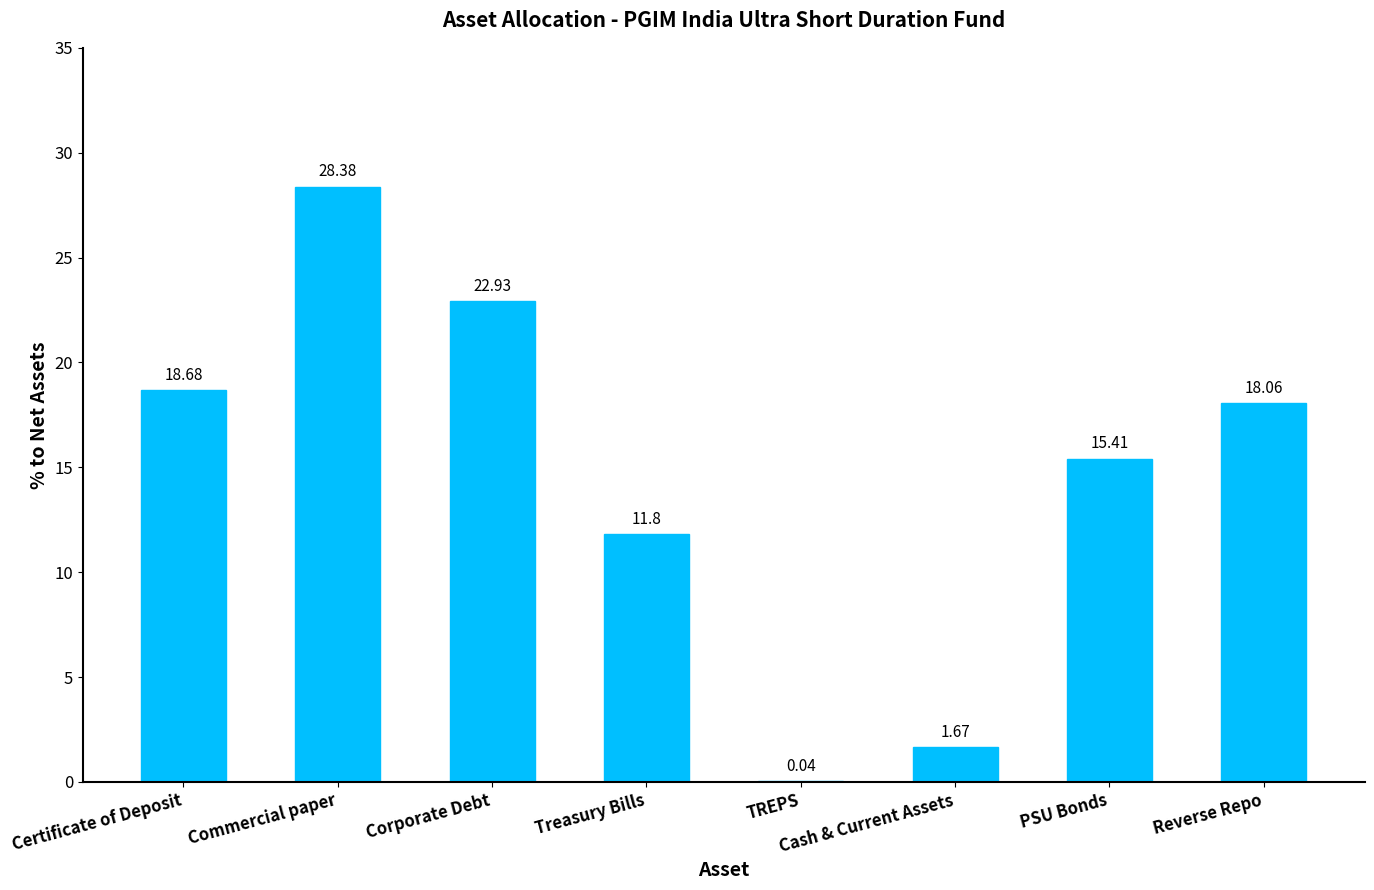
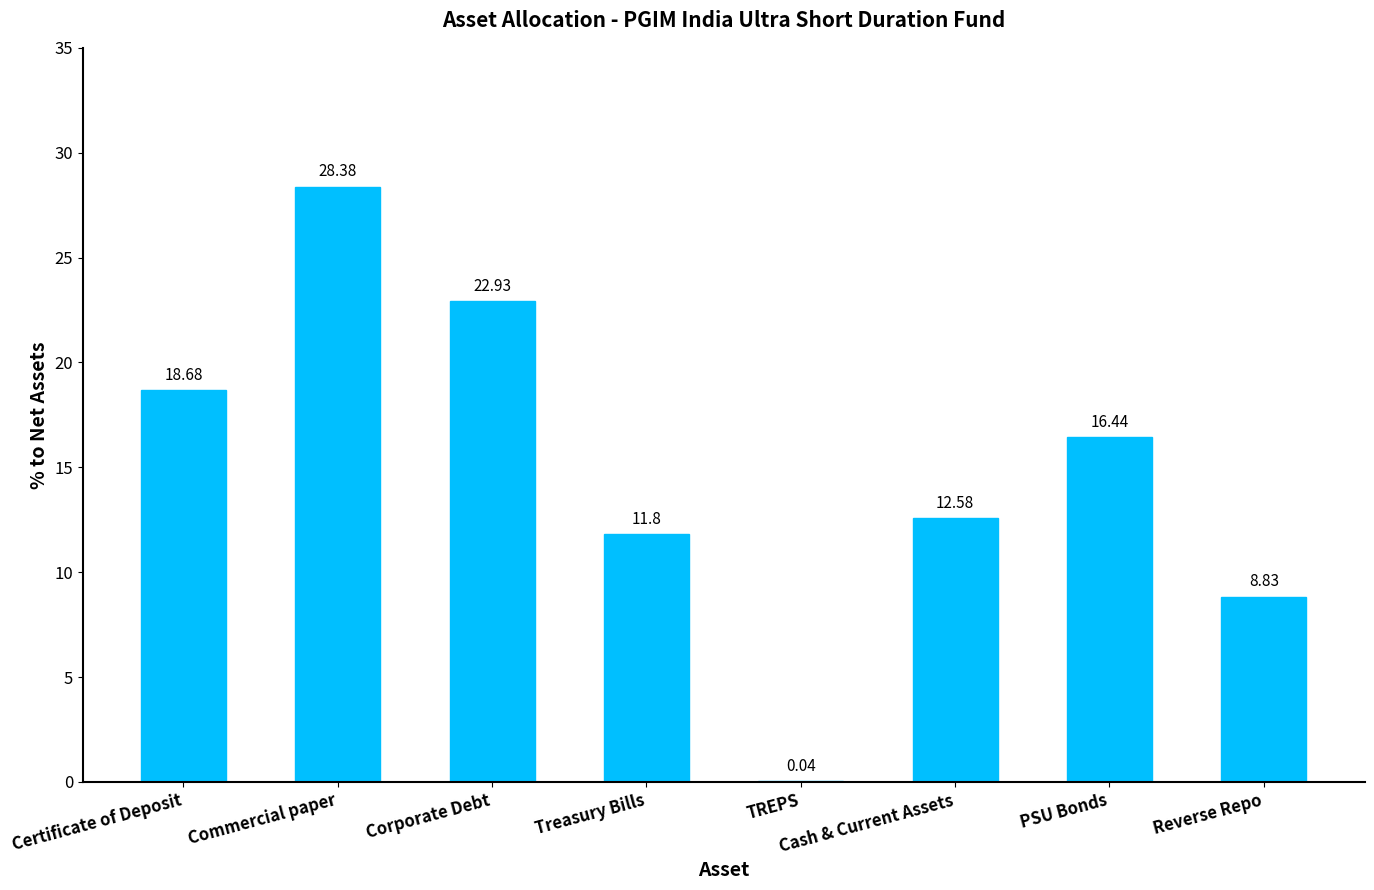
Cash & Current Assets: 1.67 -> 12.58
PSU Bonds: 15.41 -> 16.44
Reverse Repo: 18.06 -> 8.83
